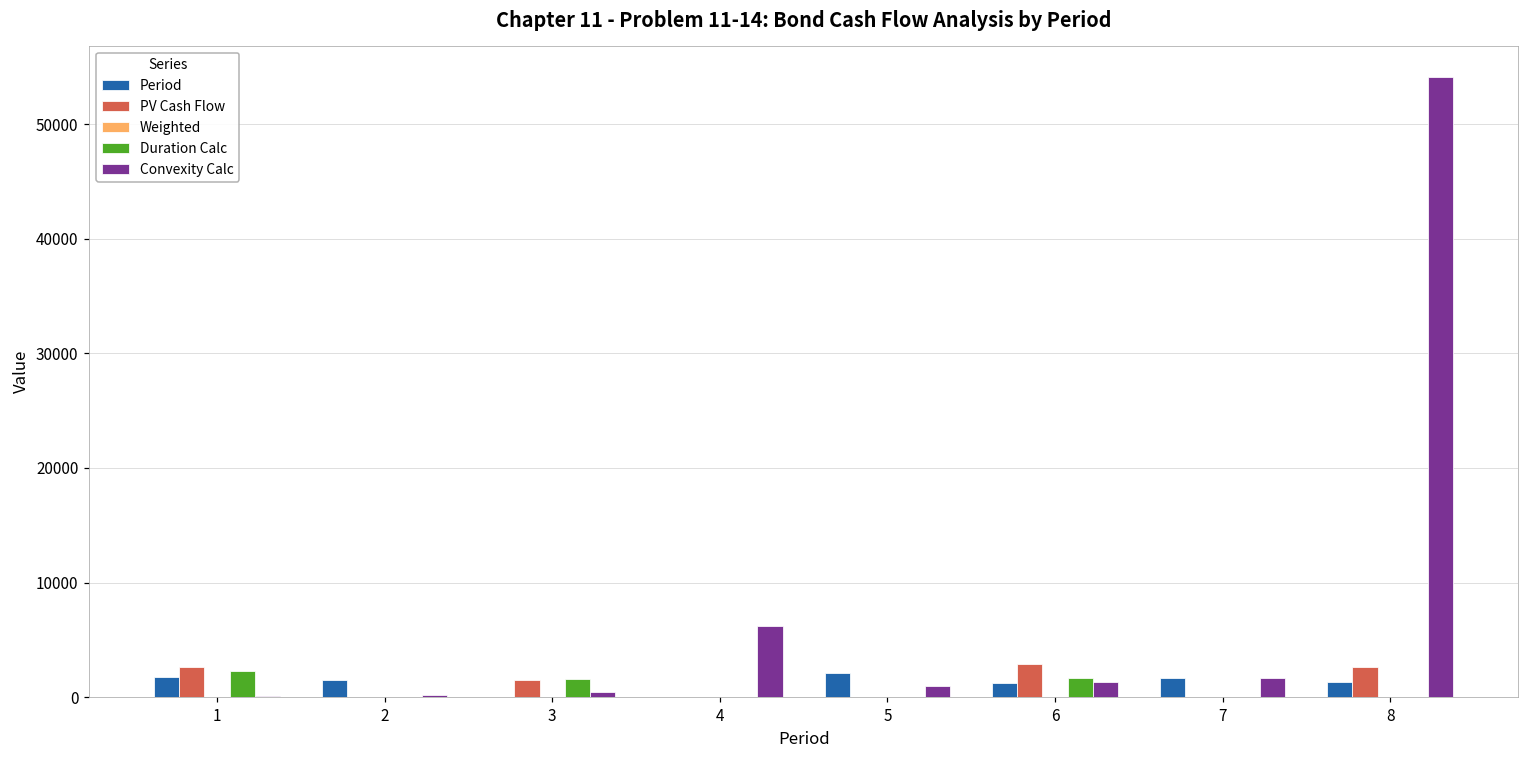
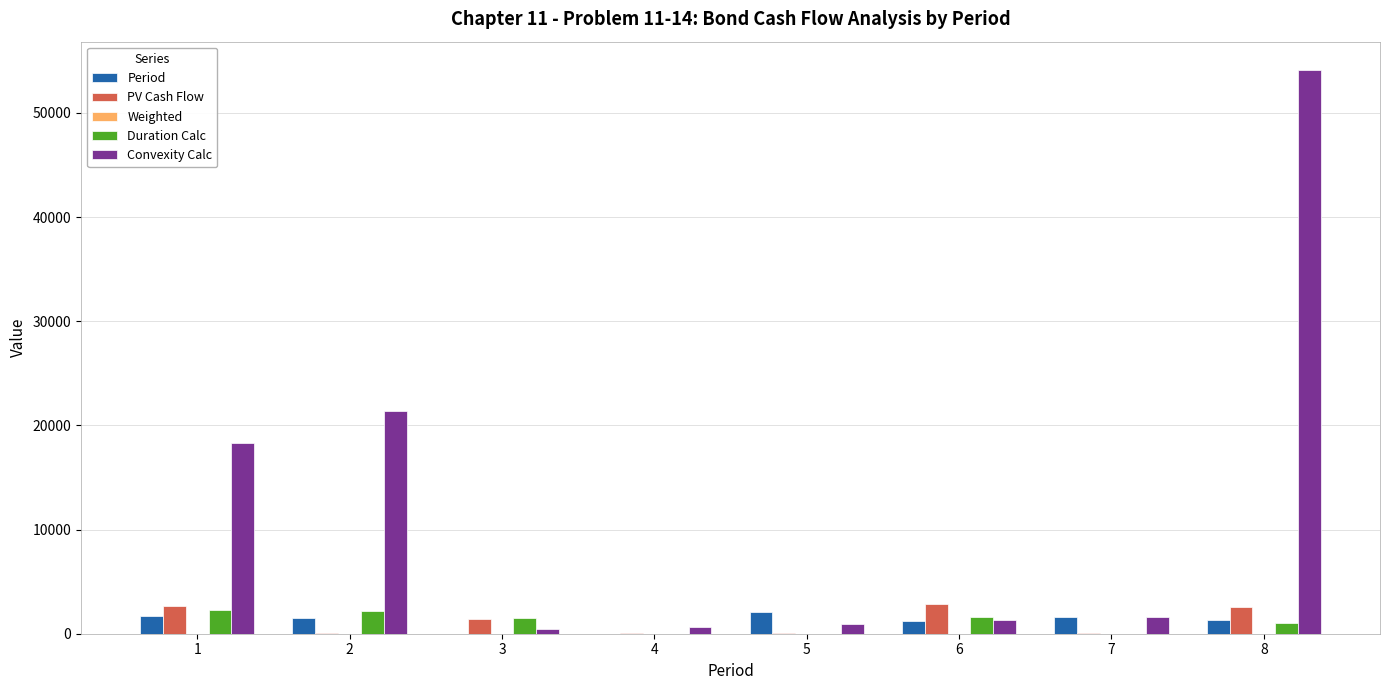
Convexity Calc, 1: 100 -> 18300
Duration Calc, 2: 0 -> 2200
Convexity Calc, 2: 200 -> 21300
Convexity Calc, 4: 6200 -> 700
Duration Calc, 8: 0 -> 1000
